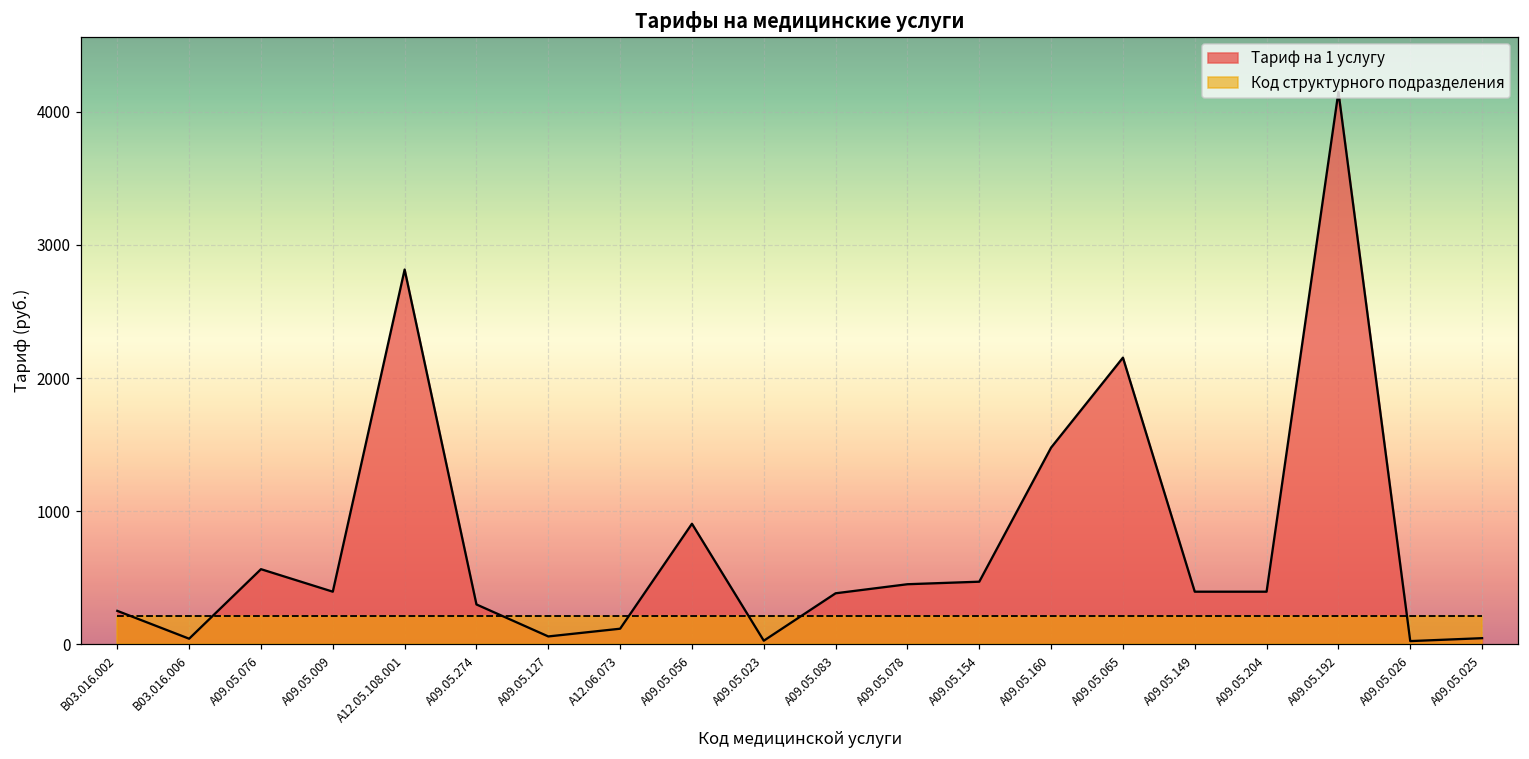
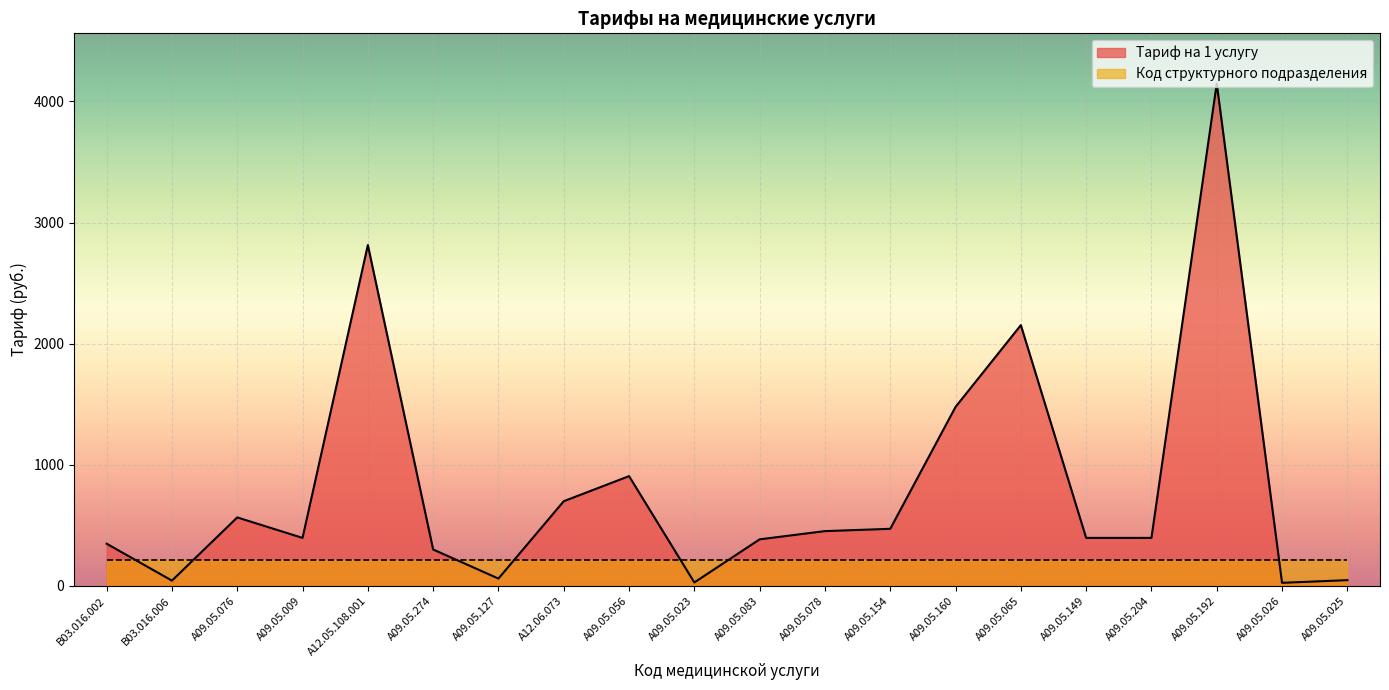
Тариф на 1 услугу, B03.016.002: 250 -> 350
Тариф на 1 услугу, A12.06.073: 120 -> 700
